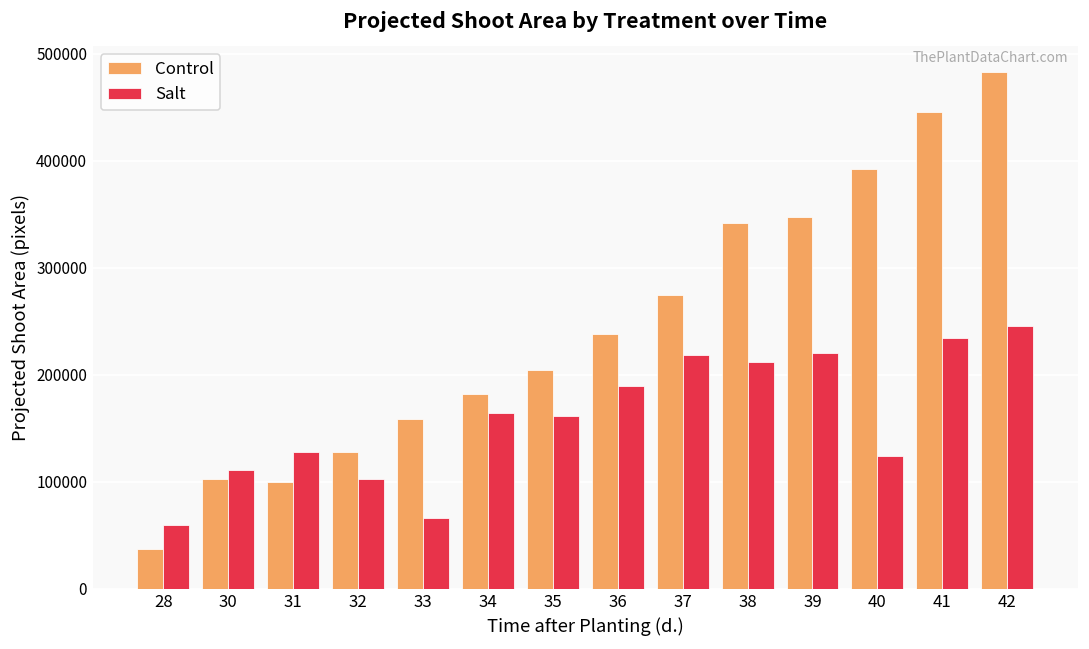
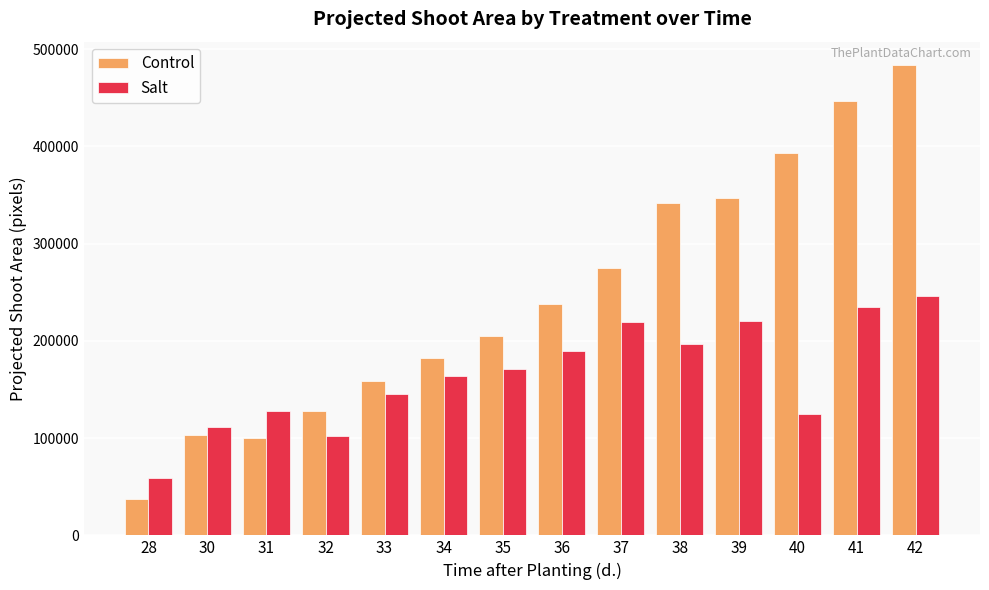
Salt, 33: 70000 -> 150000
Salt, 35: 160000 -> 170000
Salt, 38: 210000 -> 200000
